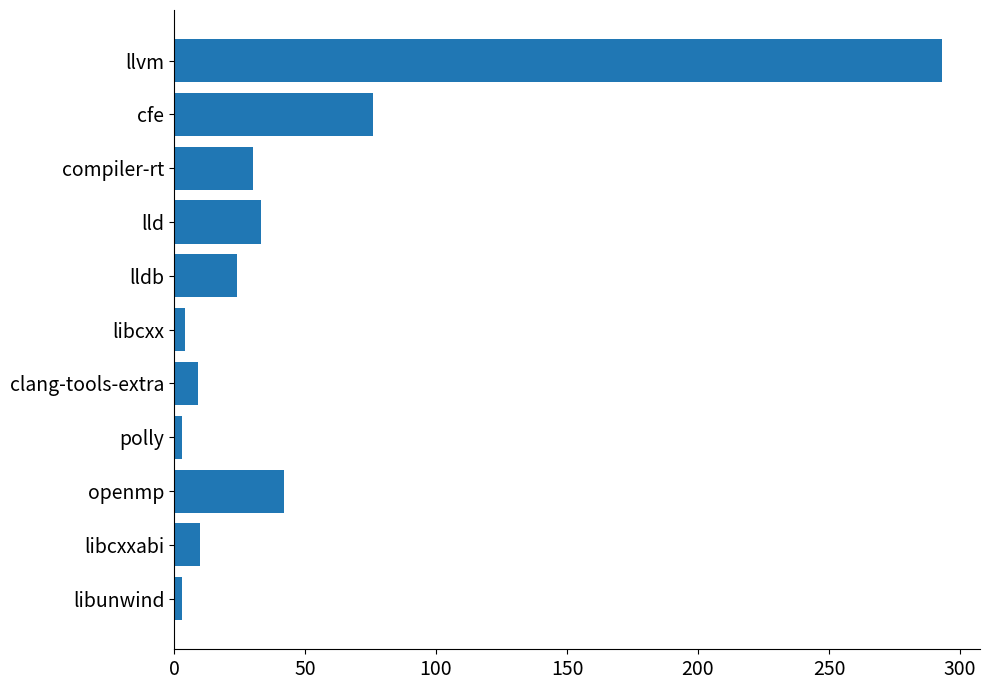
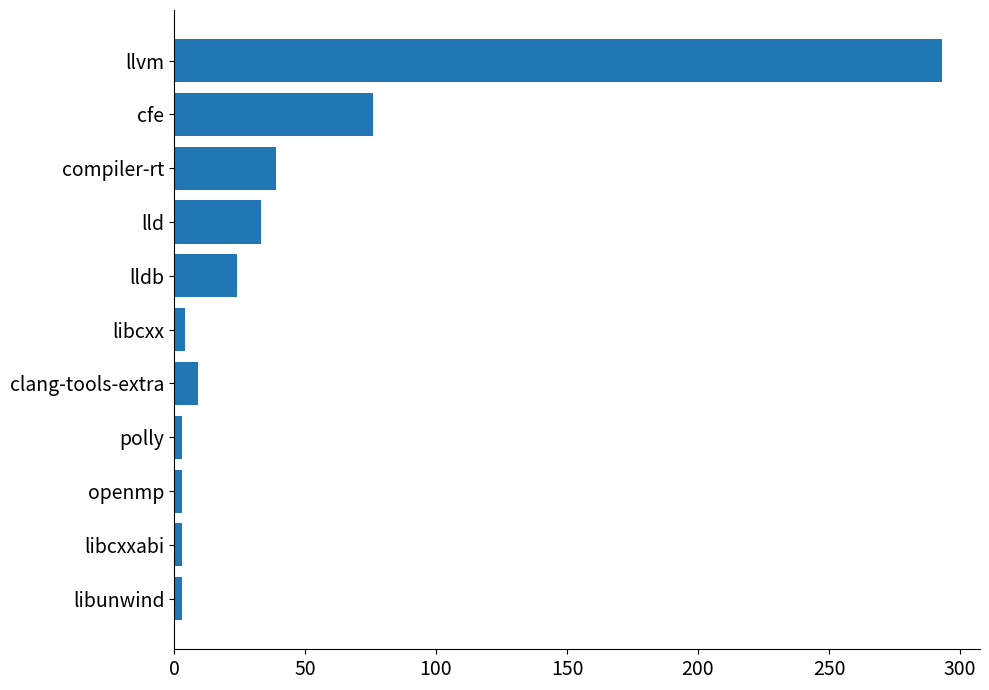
compiler-rt: 30 -> 39
openmp: 42 -> 3
libcxxabi: 10 -> 3
